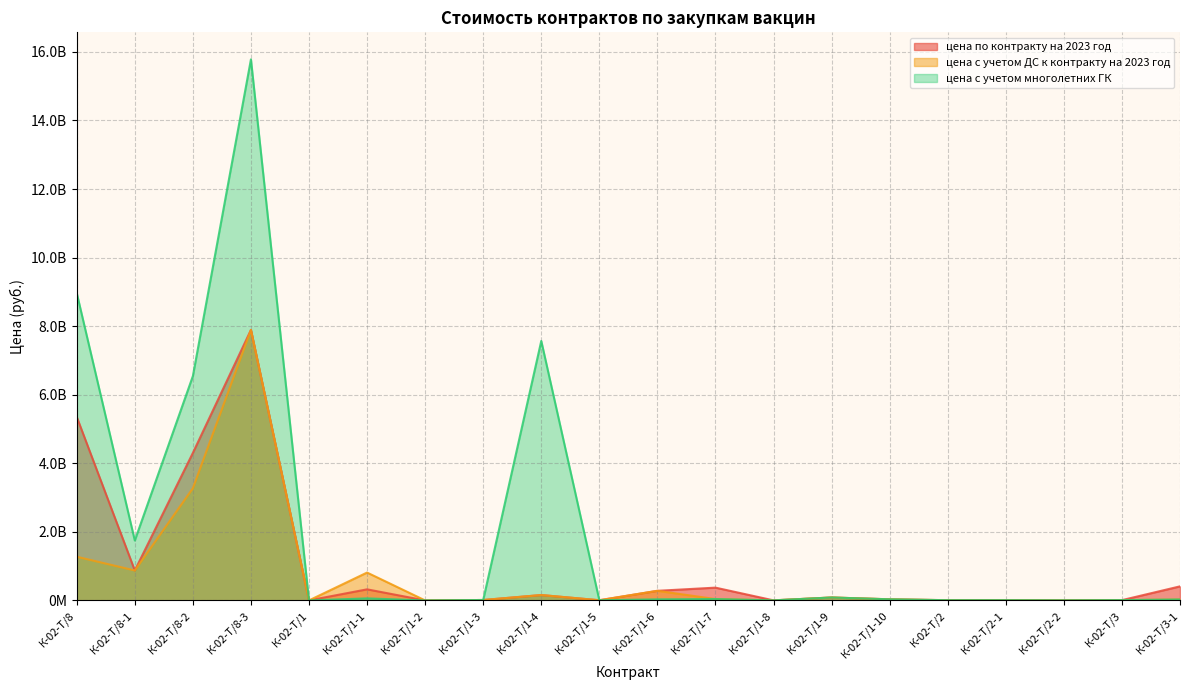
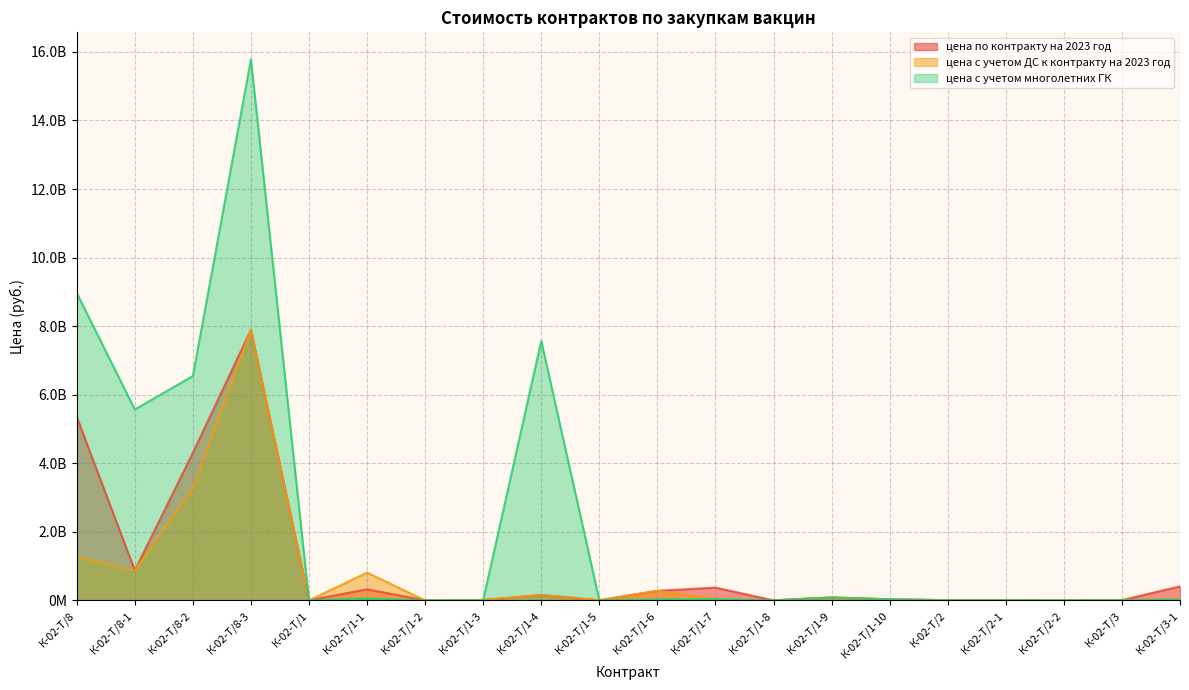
цена с учетом многолетних ГК, К-02-Т/8-1: 1700000000 -> 5600000000
